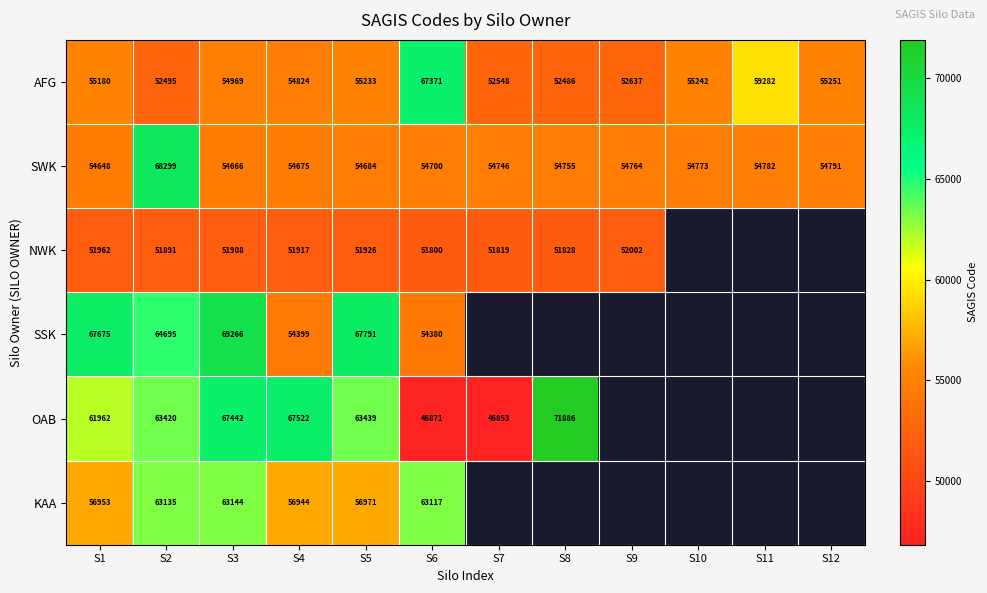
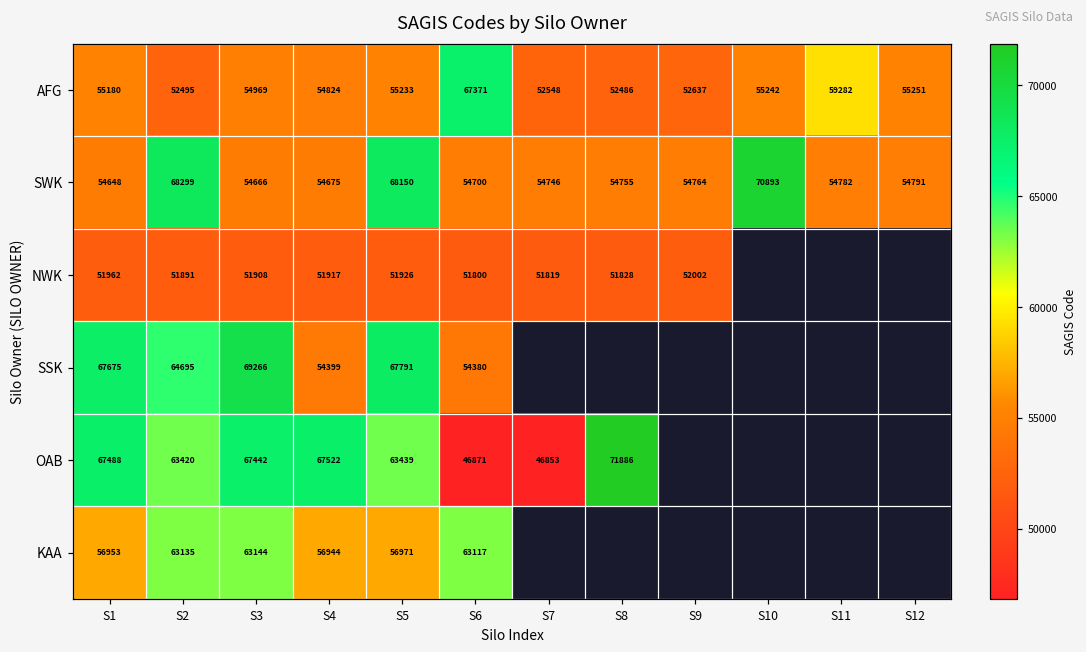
SWK, S5: 54684 -> 68150
SWK, S10: 54773 -> 70893
OAB, S1: 61962 -> 67488
